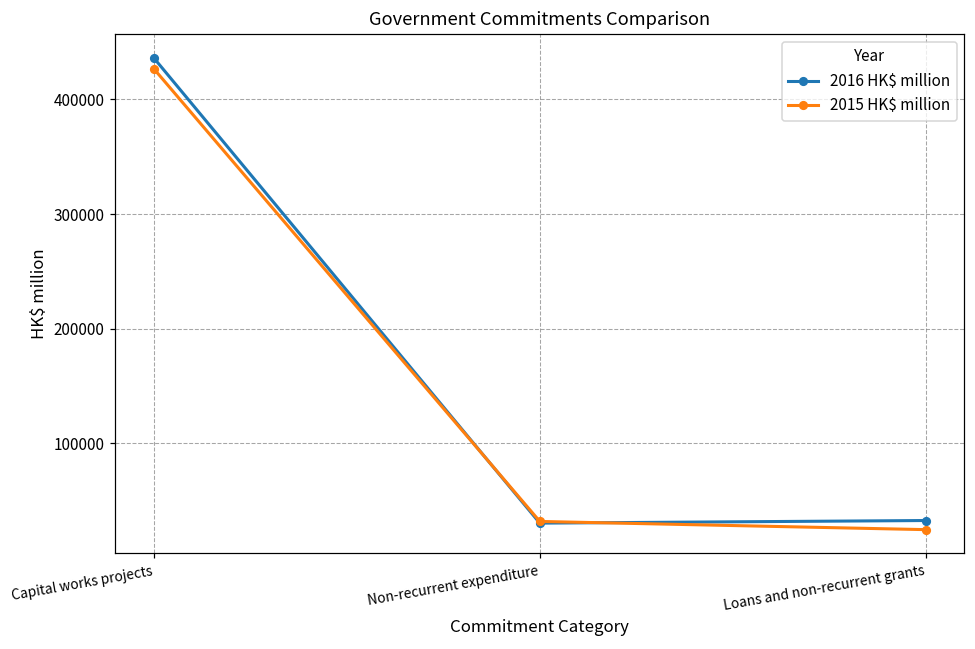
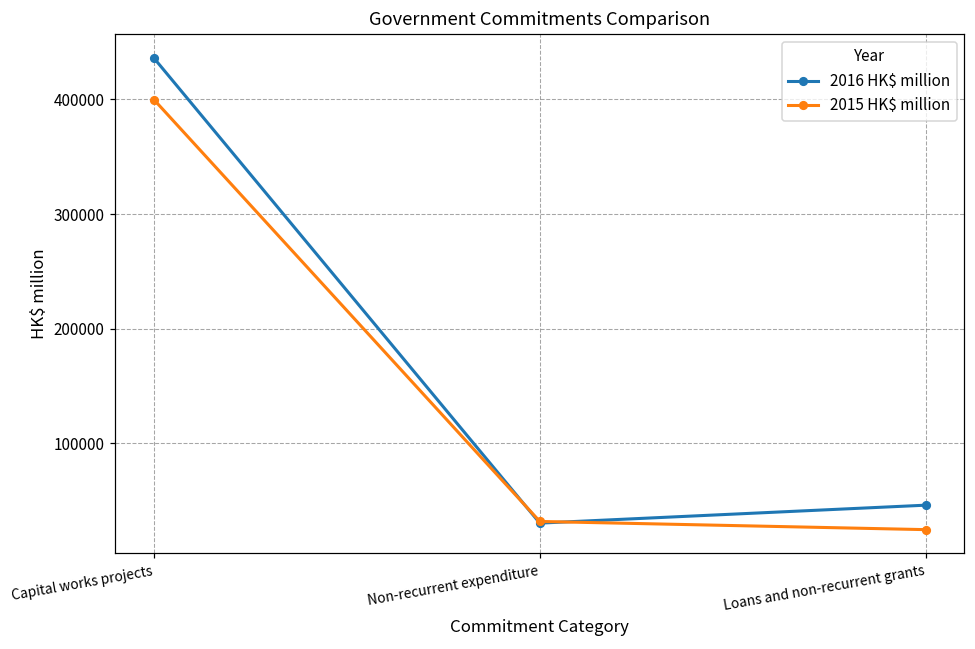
2015 HK$ million, Capital works projects: 427000 -> 400000
2016 HK$ million, Loans and non-recurrent grants: 33000 -> 46000
